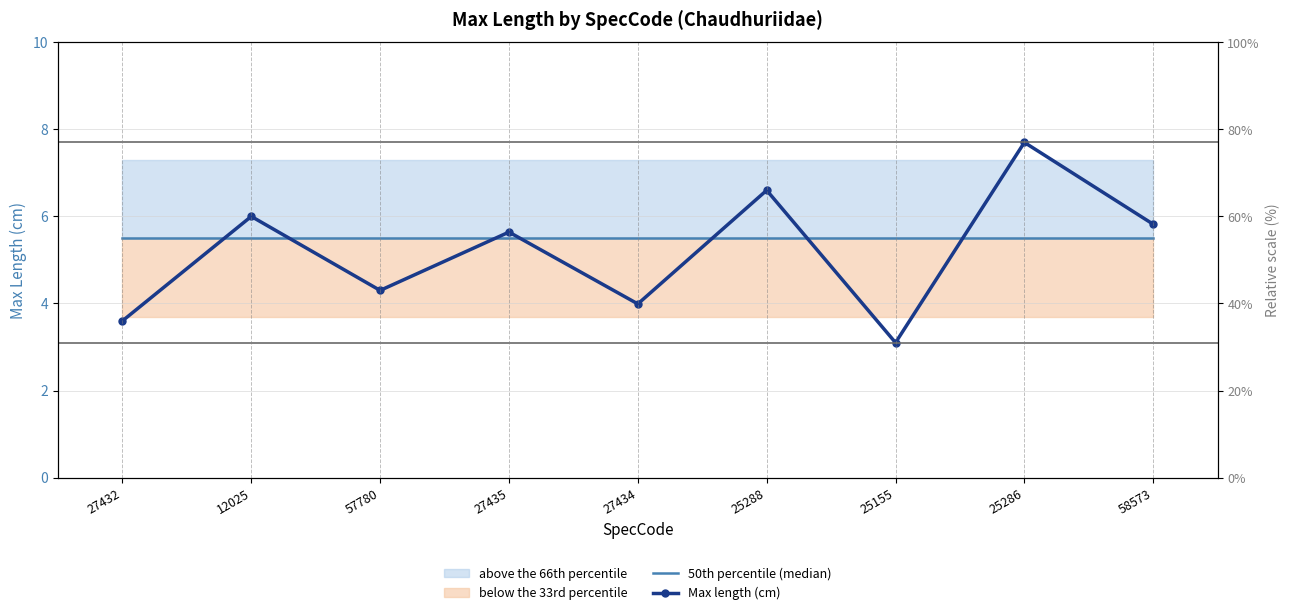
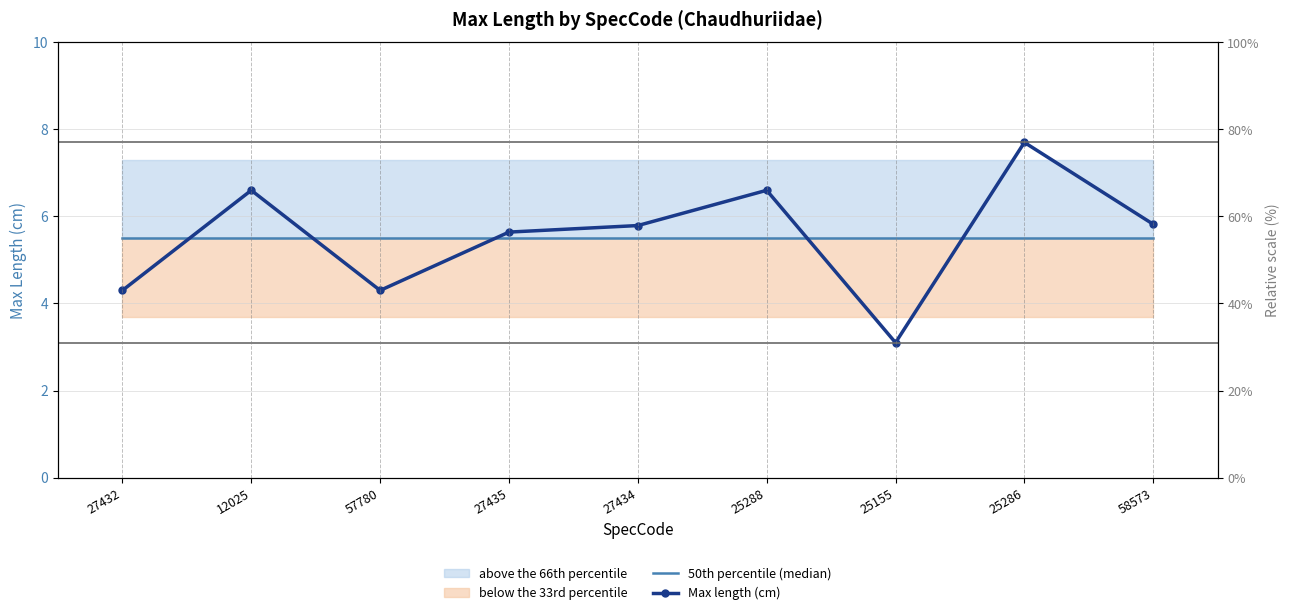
Max length (cm), 27432: 3.6 -> 4.3
Max length (cm), 12025: 6.0 -> 6.6
Max length (cm), 27434: 4.0 -> 5.8
